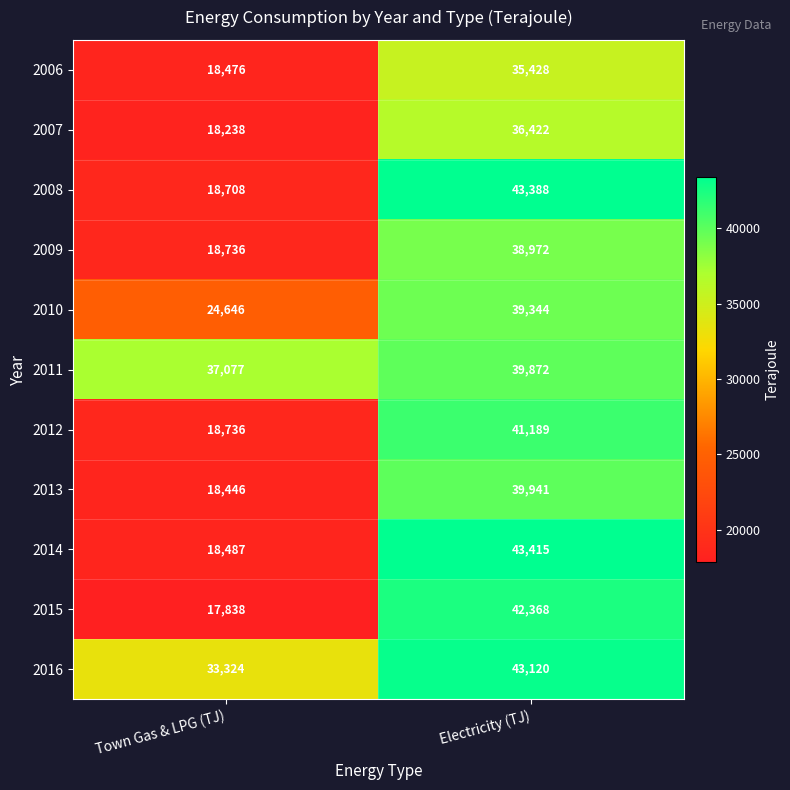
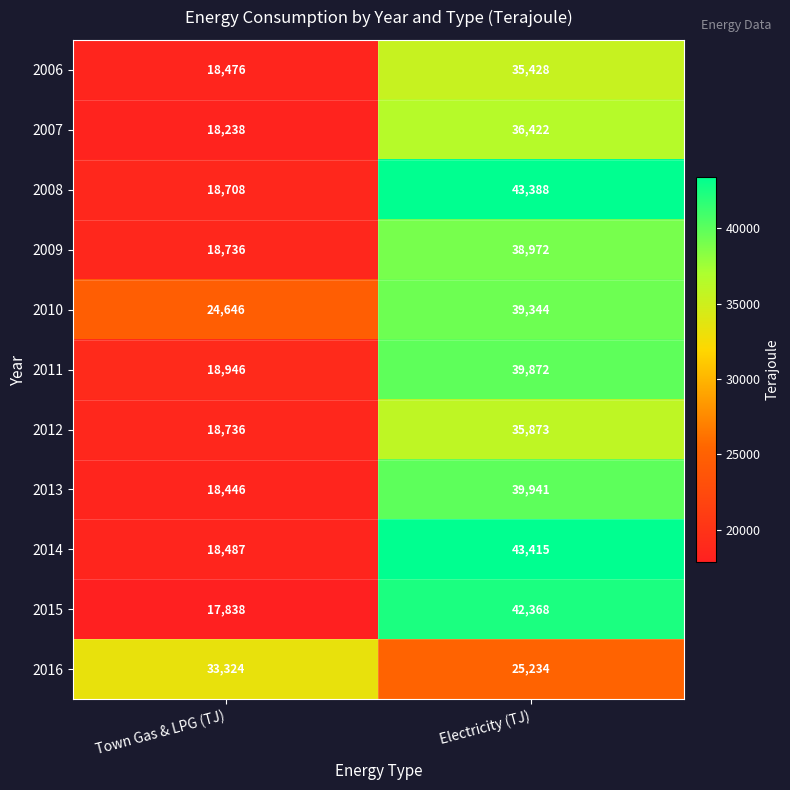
2011, Town Gas & LPG (TJ): 37,077 -> 18,946
2012, Electricity (TJ): 41,189 -> 35,873
2016, Electricity (TJ): 43,120 -> 25,234
